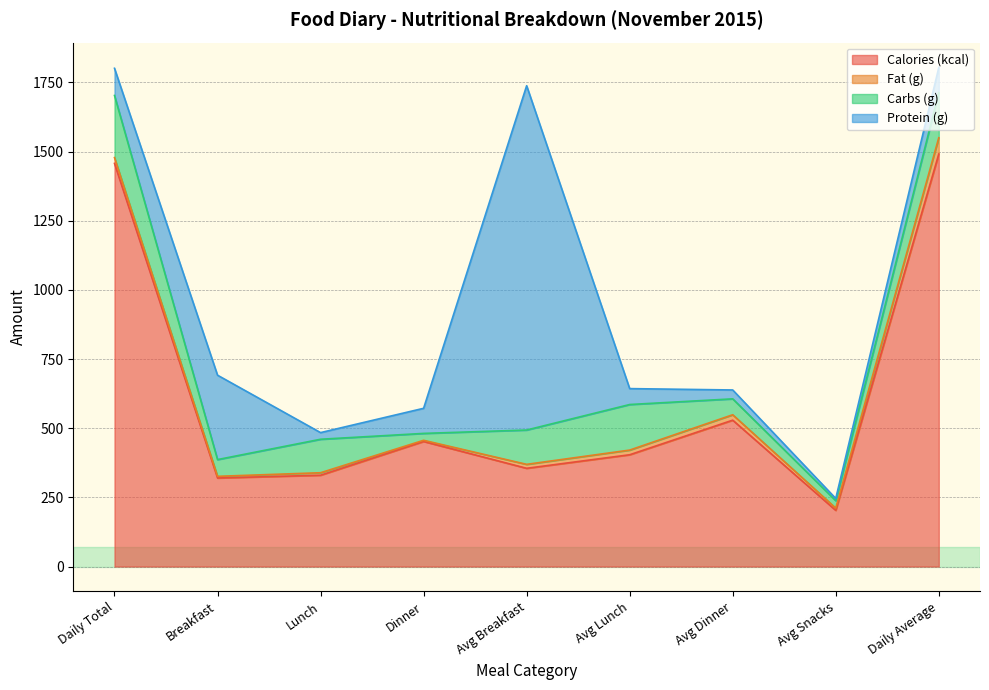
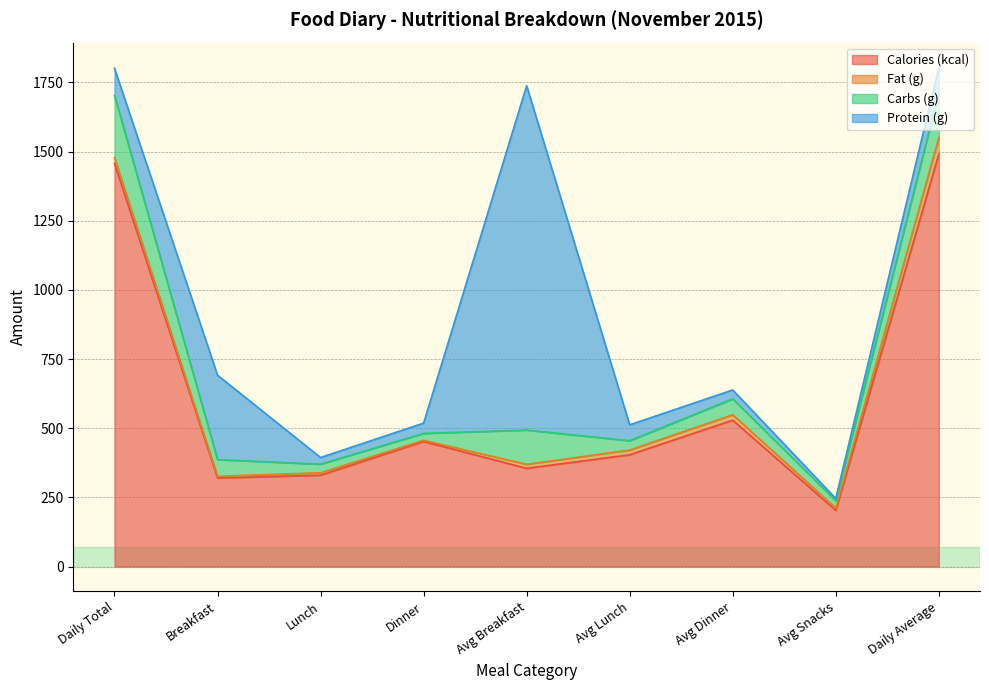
Carbs (g), Lunch: 120 -> 30
Protein (g), Dinner: 90 -> 40
Carbs (g), Avg Lunch: 160 -> 30
